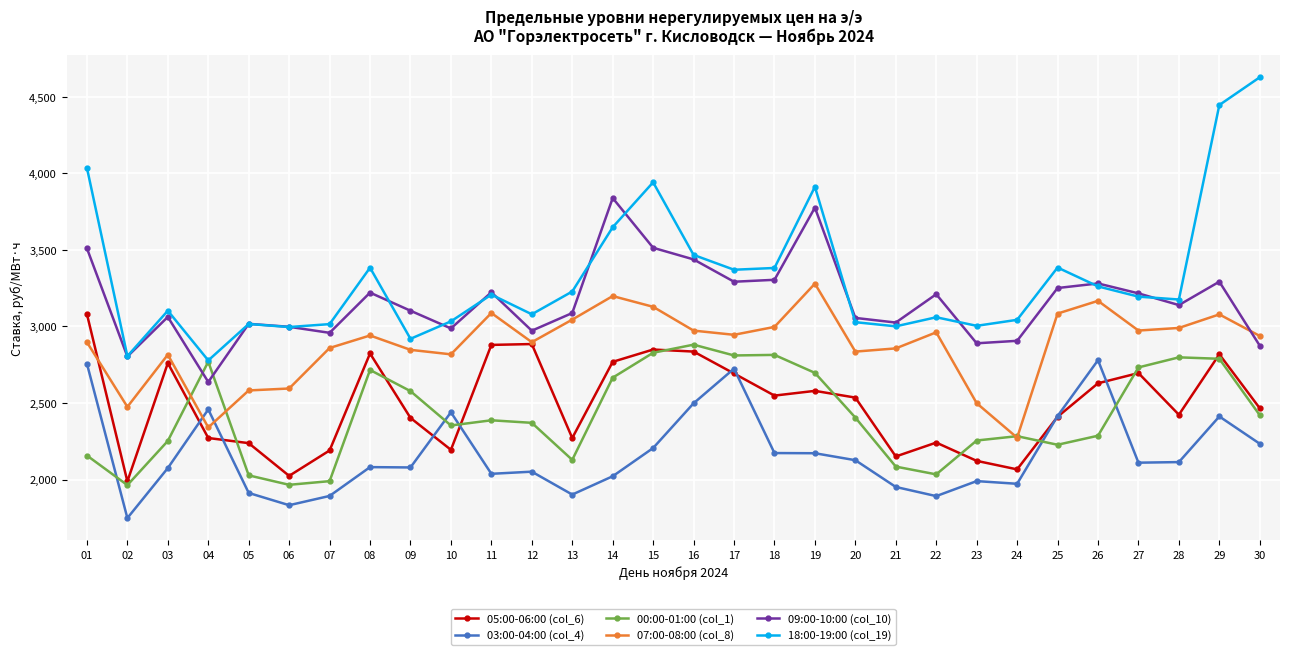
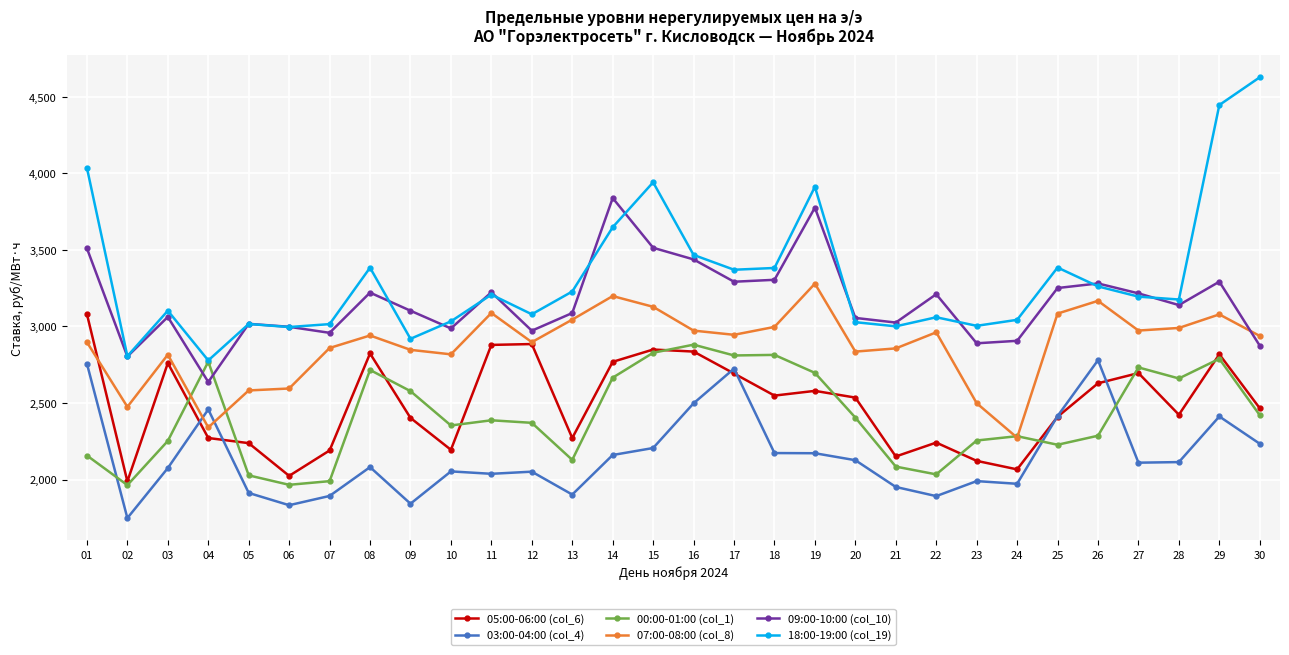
03:00-04:00 (col_4), 09: 2,080 -> 1,840
03:00-04:00 (col_4), 10: 2,440 -> 2,050
03:00-04:00 (col_4), 14: 2,020 -> 2,160
00:00-01:00 (col_1), 28: 2,800 -> 2,660
